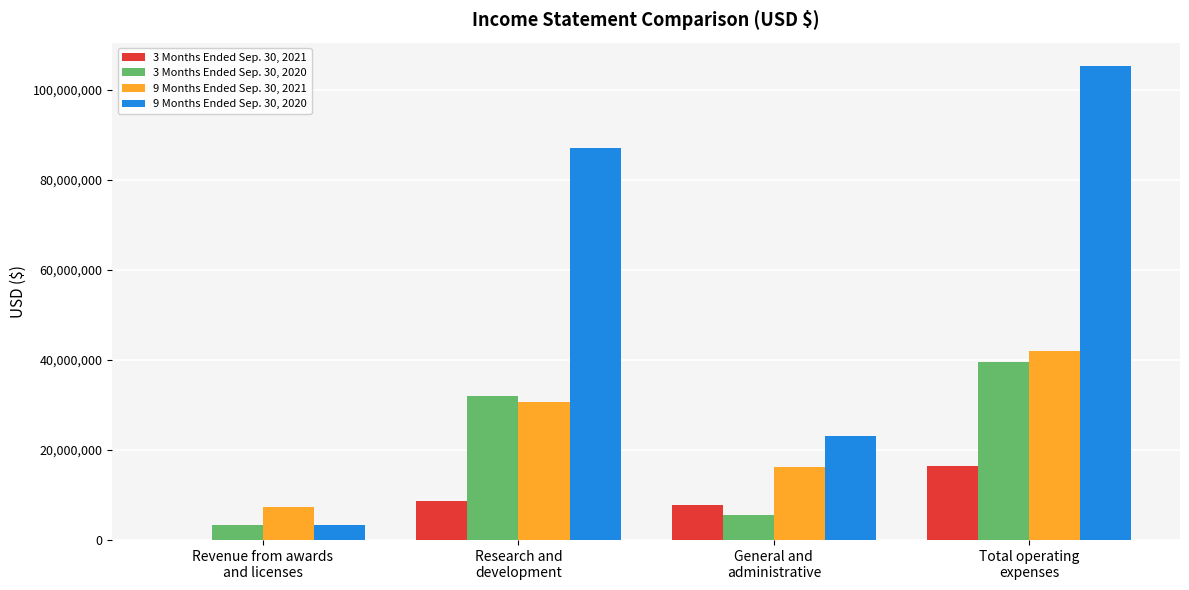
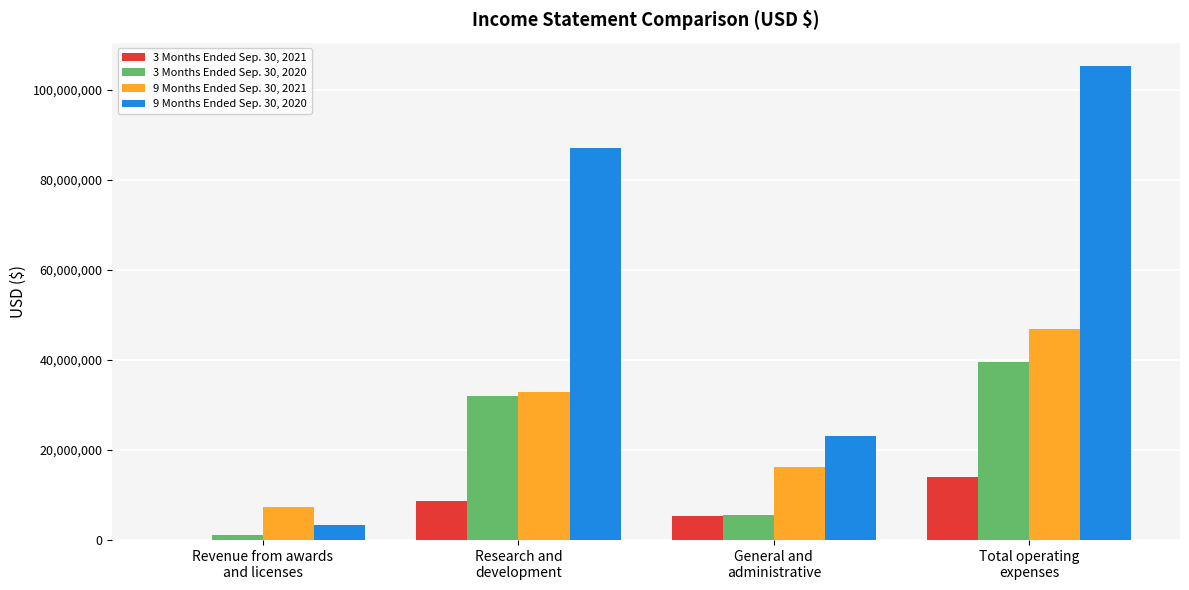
3 Months Ended Sep. 30, 2020, Revenue from awards and licenses: 3,000,000 -> 1,000,000
9 Months Ended Sep. 30, 2021, Research and development: 31,000,000 -> 33,000,000
3 Months Ended Sep. 30, 2021, General and administrative: 8,000,000 -> 5,000,000
3 Months Ended Sep. 30, 2021, Total operating expenses: 16,000,000 -> 14,000,000
9 Months Ended Sep. 30, 2021, Total operating expenses: 42,000,000 -> 47,000,000
